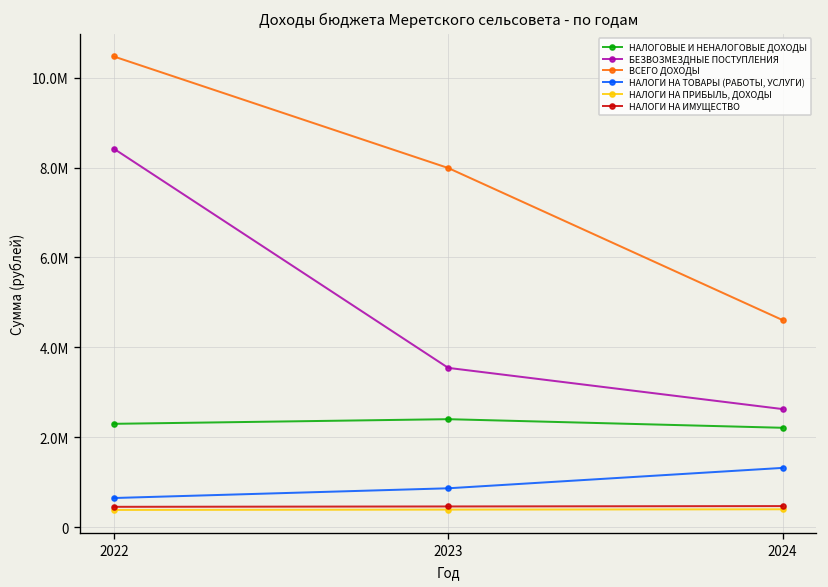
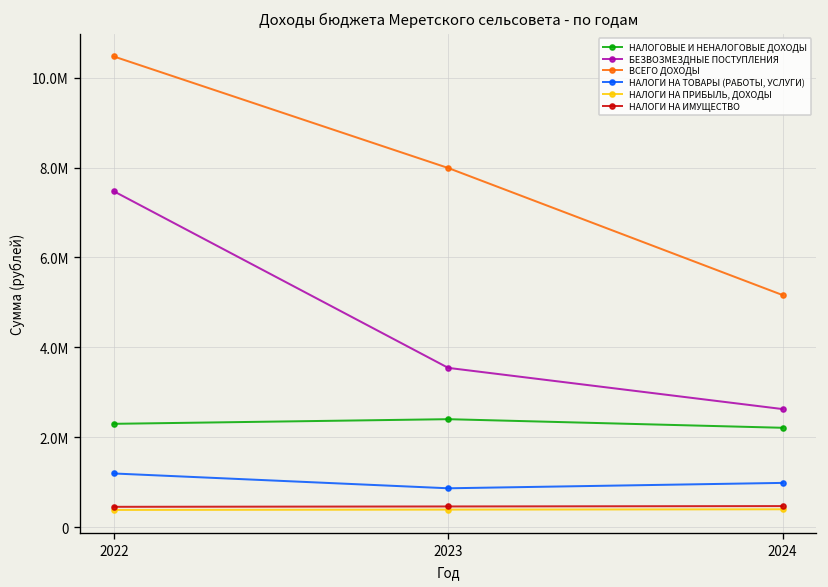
БЕЗВОЗМЕЗДНЫЕ ПОСТУПЛЕНИЯ, 2022: 8400000 -> 7500000
НАЛОГИ НА ТОВАРЫ (РАБОТЫ, УСЛУГИ), 2022: 600000 -> 1200000
ВСЕГО ДОХОДЫ, 2024: 4600000 -> 5200000
НАЛОГИ НА ТОВАРЫ (РАБОТЫ, УСЛУГИ), 2024: 1300000 -> 1000000
